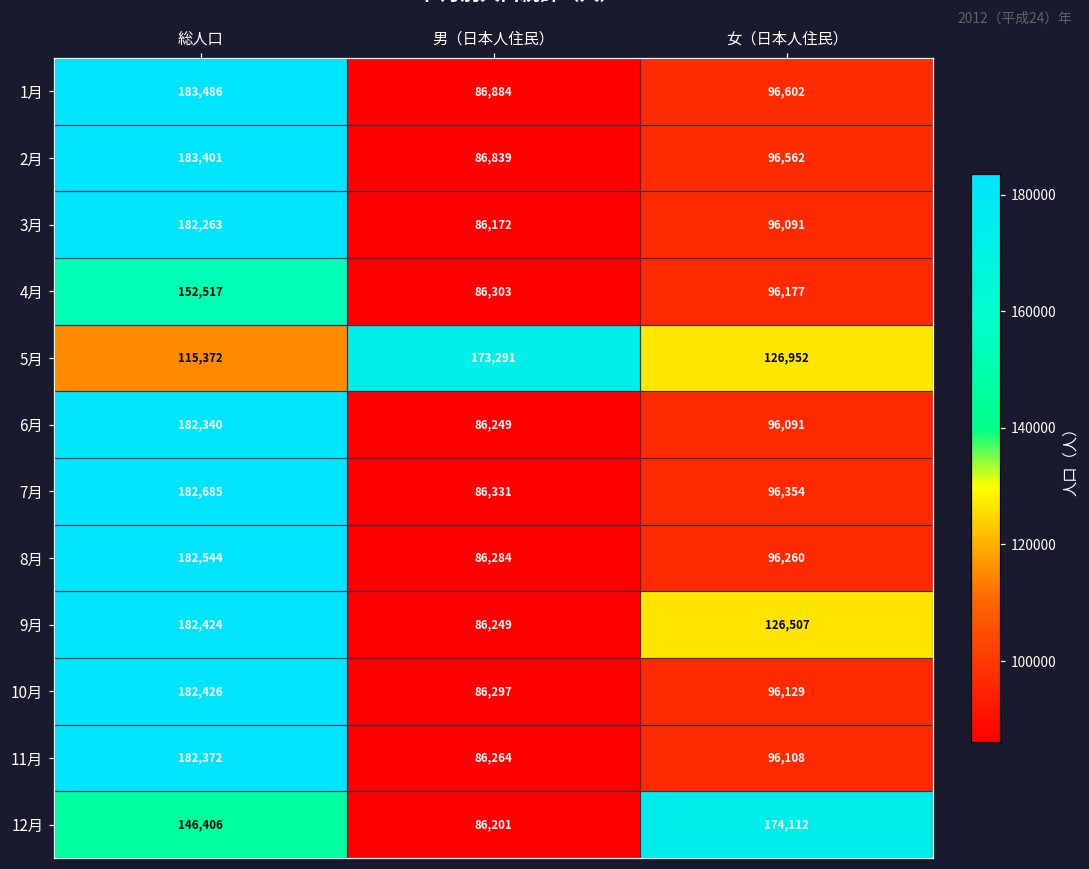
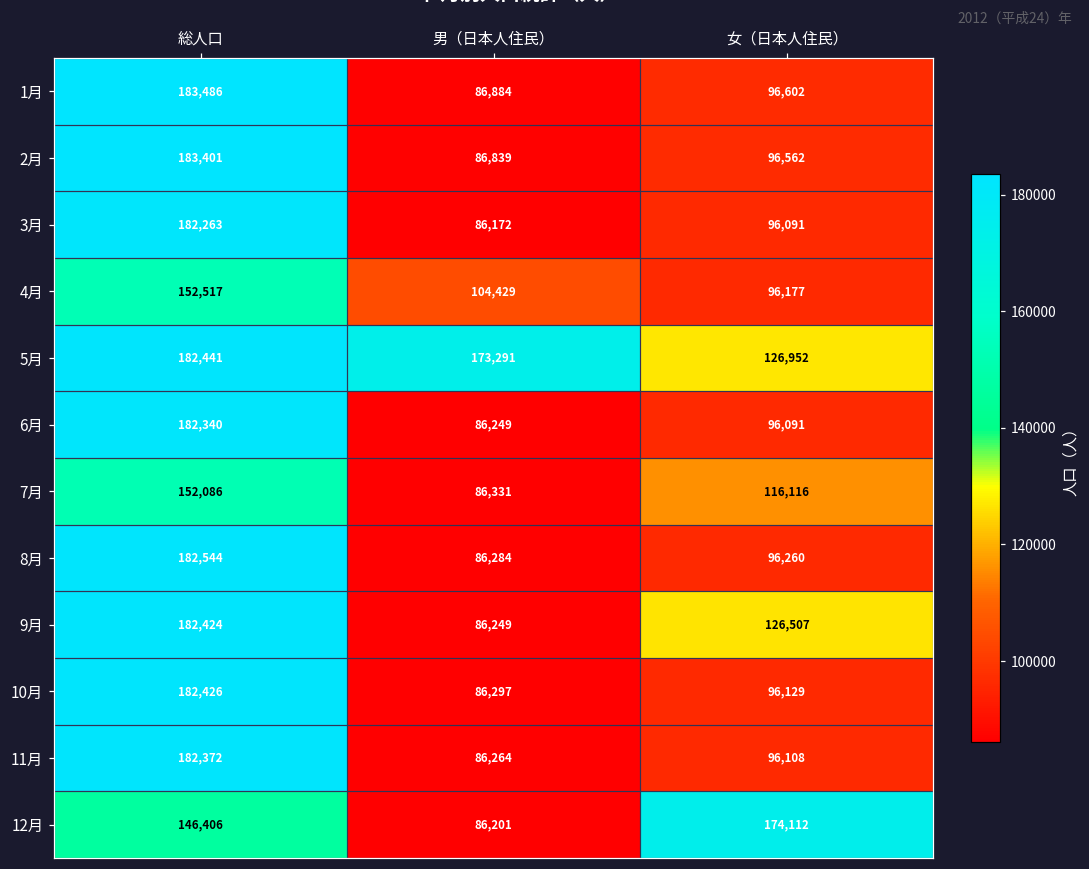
4月, 男（日本人住民）: 86,303 -> 104,429
5月, 総人口: 115,372 -> 182,441
7月, 総人口: 182,685 -> 152,086
7月, 女（日本人住民）: 96,354 -> 116,116
